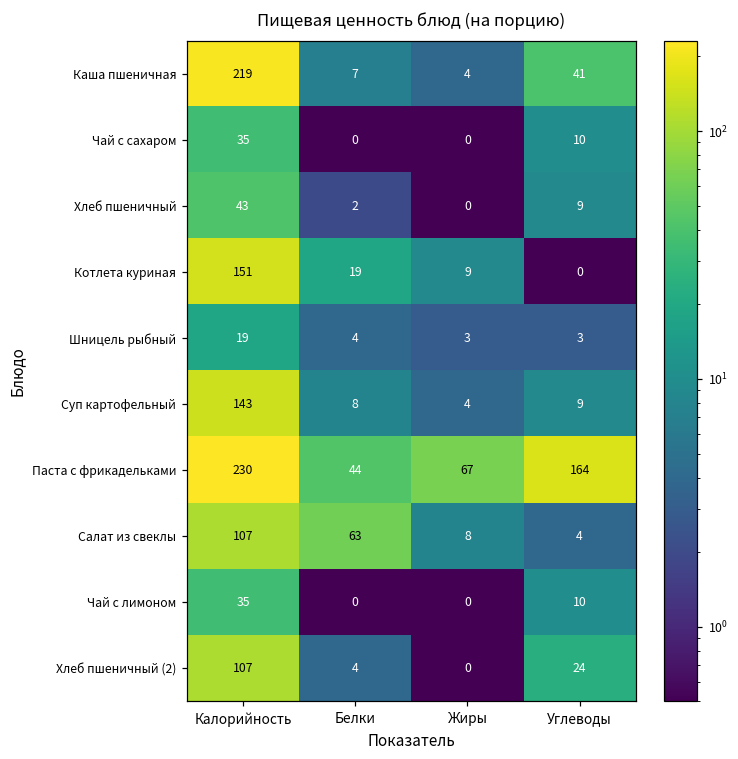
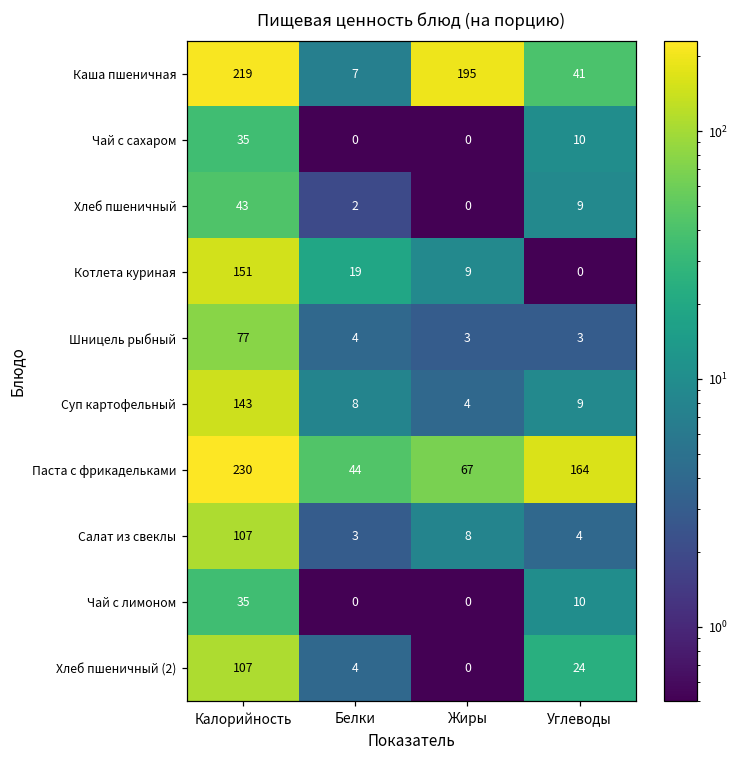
Каша пшеничная, Жиры: 4 -> 195
Шницель рыбный, Калорийность: 19 -> 77
Салат из свеклы, Белки: 63 -> 3
